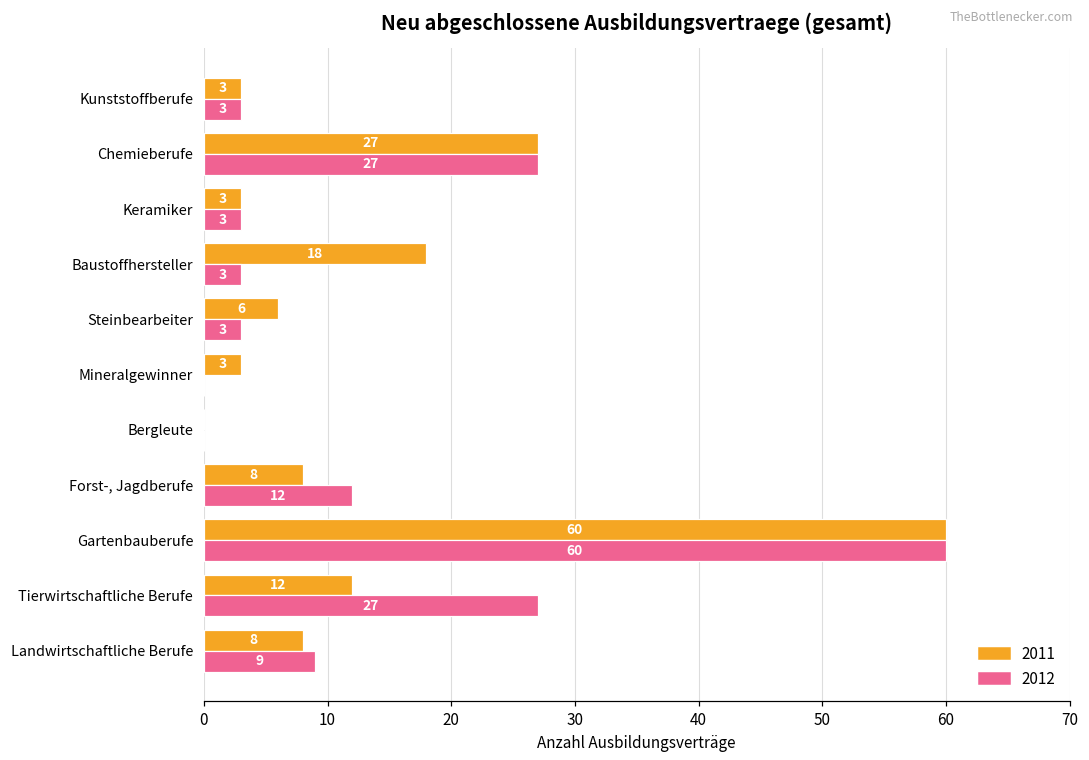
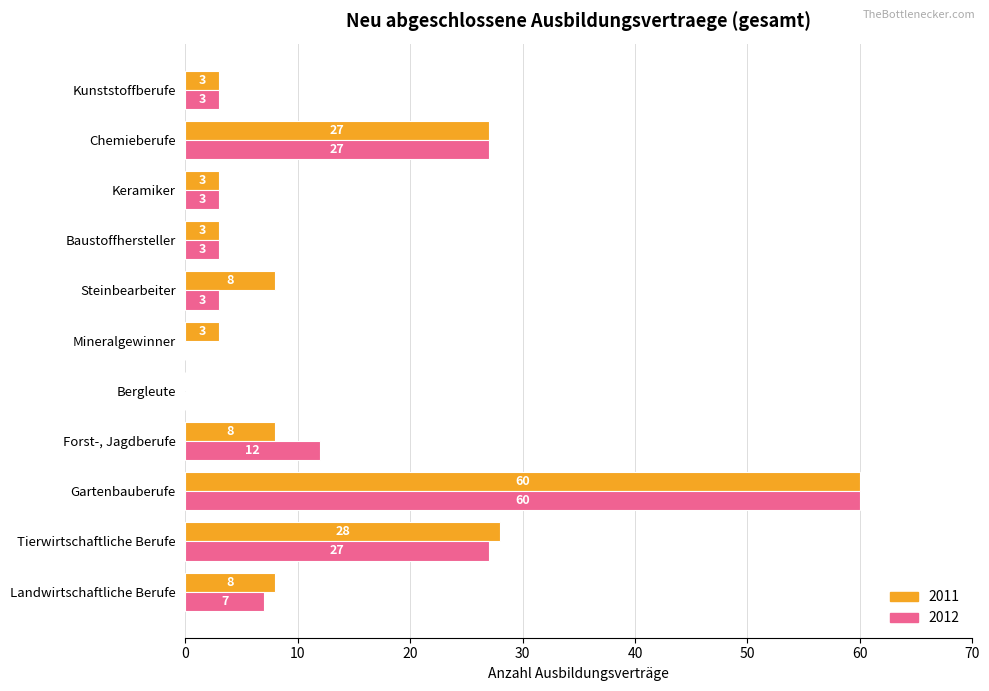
2011, Baustoffhersteller: 18 -> 3
2011, Steinbearbeiter: 6 -> 8
2011, Tierwirtschaftliche Berufe: 12 -> 28
2012, Landwirtschaftliche Berufe: 9 -> 7
